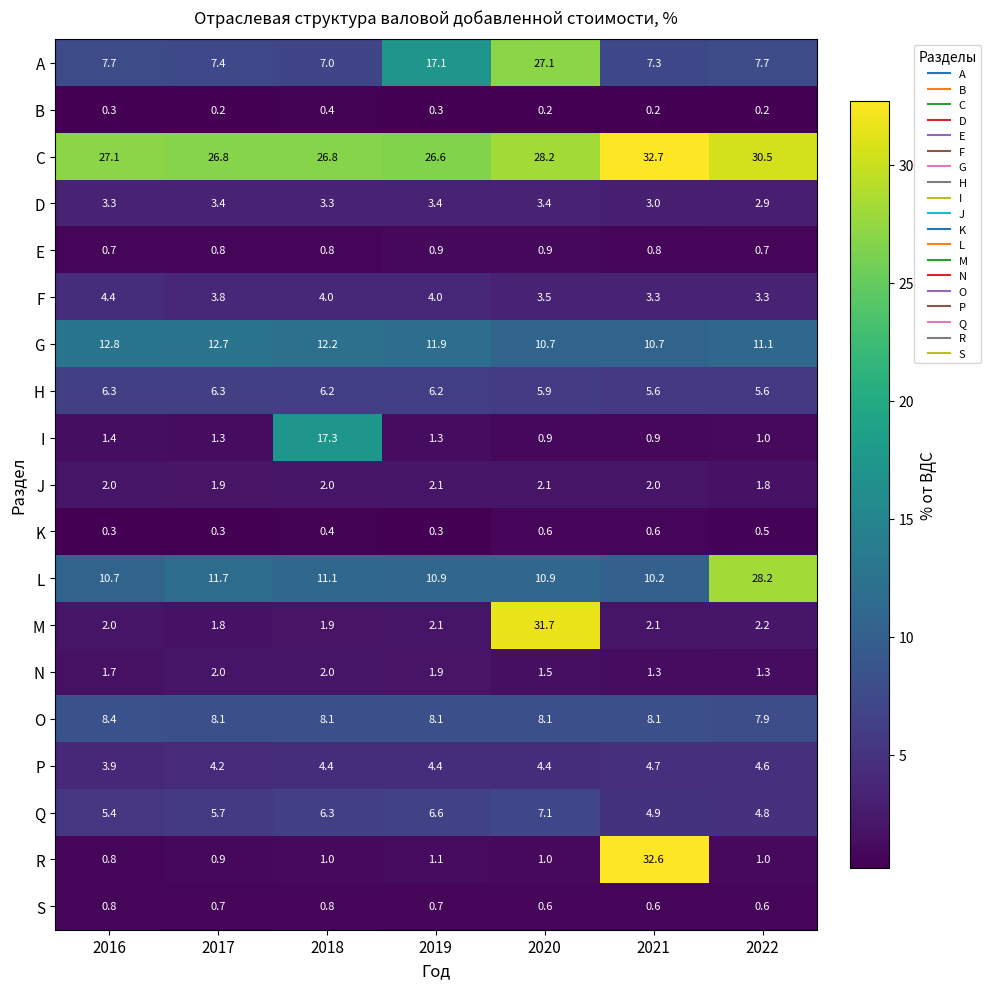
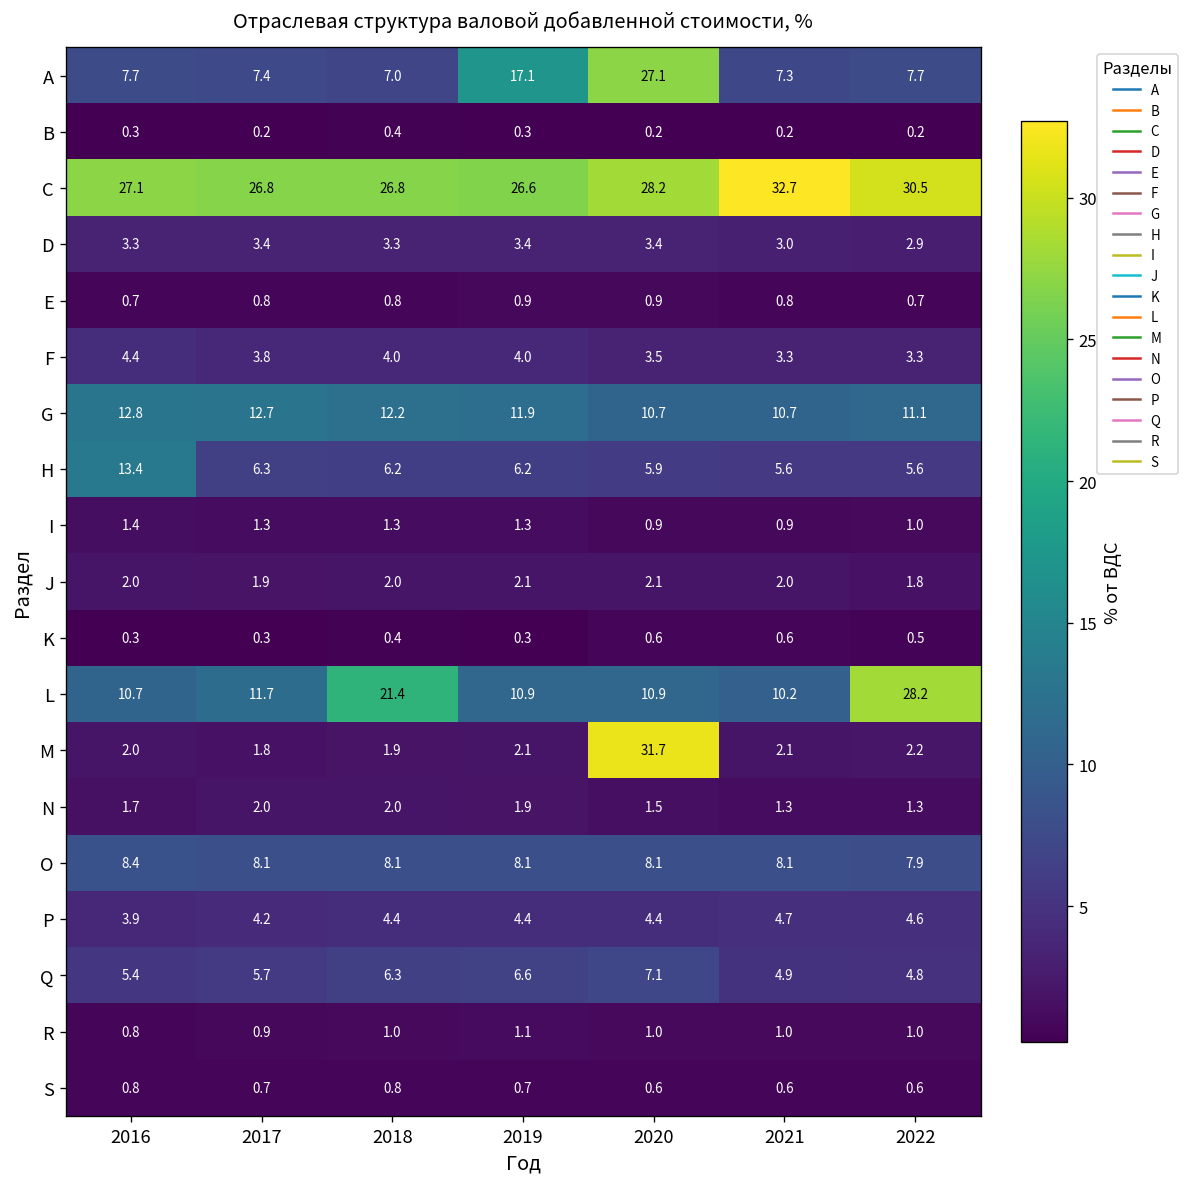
H, 2016: 6.3 -> 13.4
I, 2018: 17.3 -> 1.3
L, 2018: 11.1 -> 21.4
R, 2021: 32.6 -> 1.0
